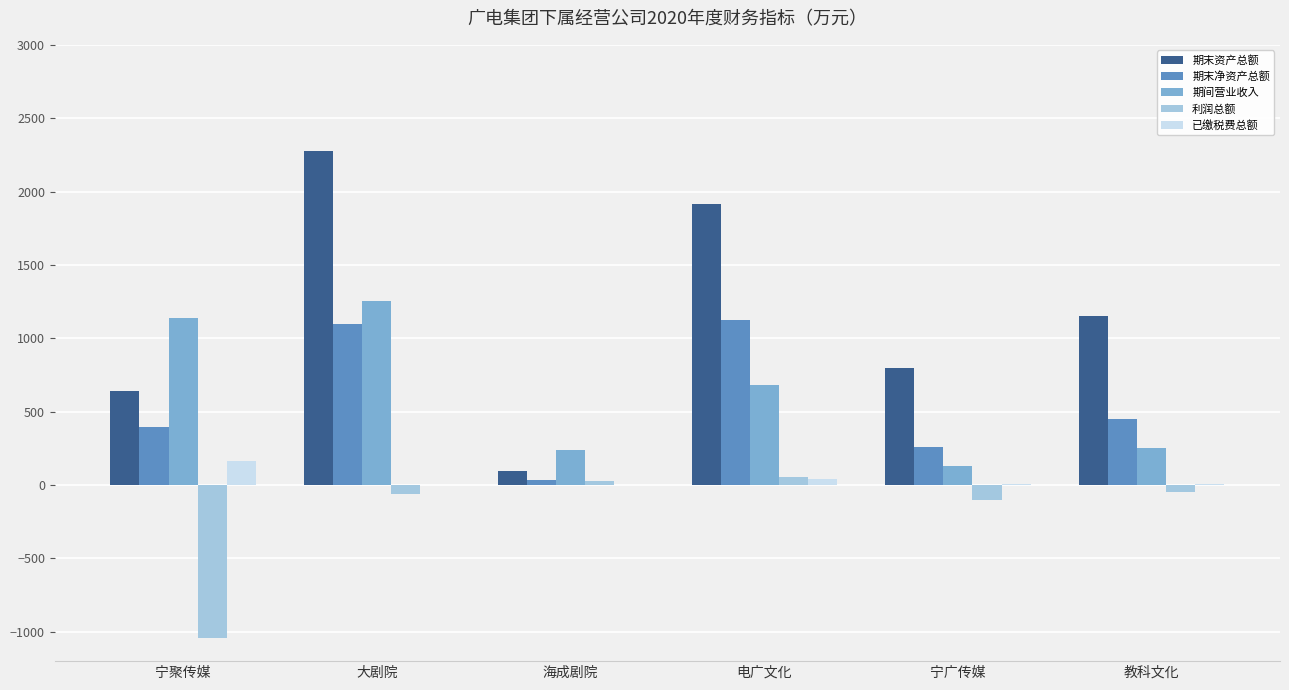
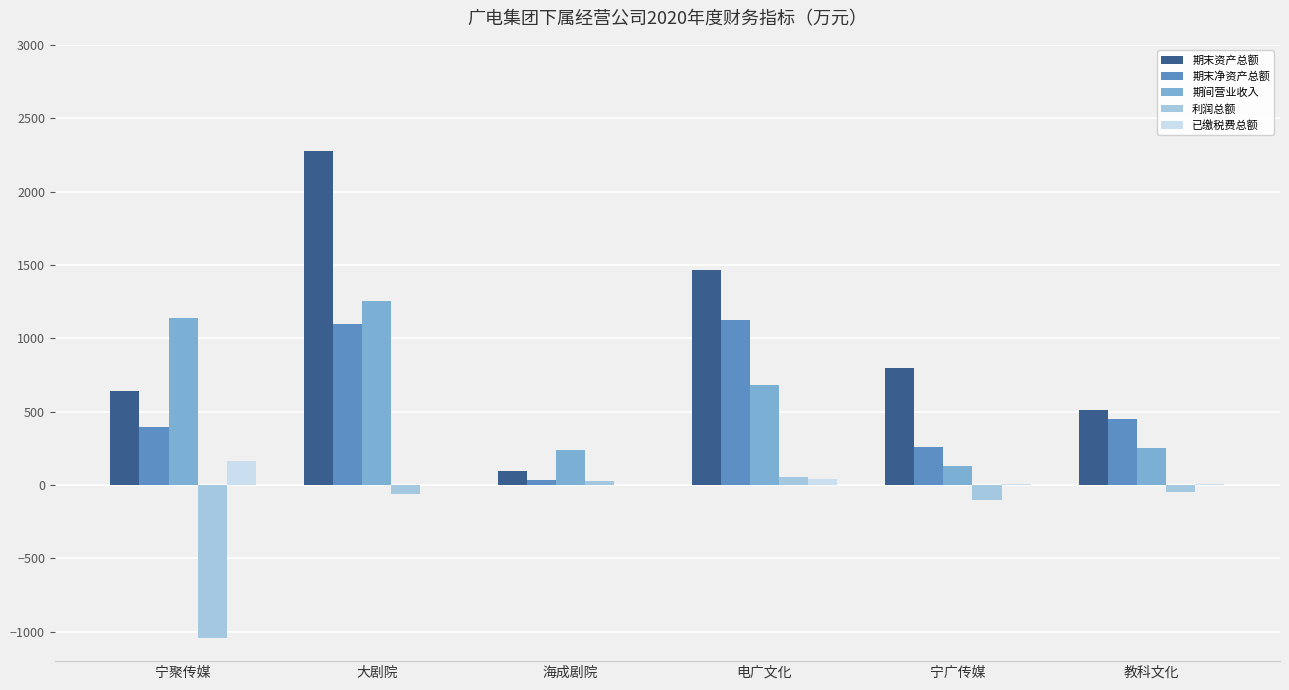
期末资产总额, 电广文化: 1920 -> 1470
期末资产总额, 教科文化: 1150 -> 510
